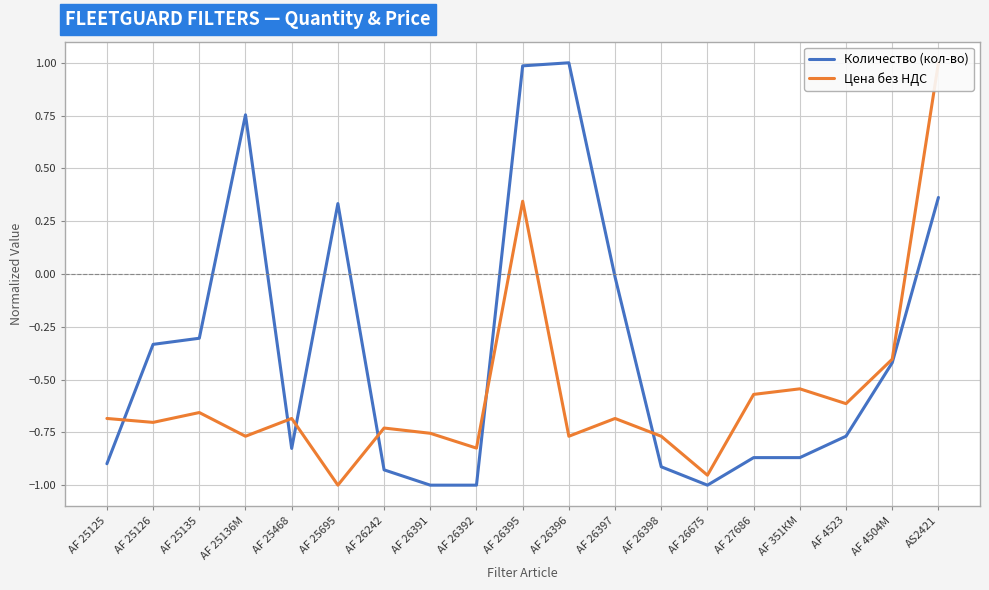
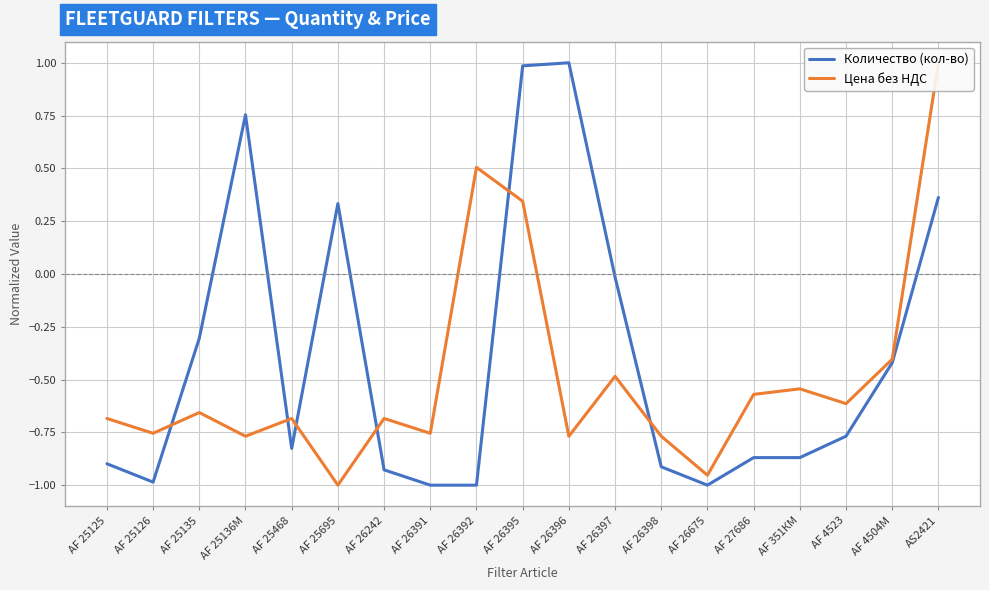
Количество (кол-во), AF 25126: -0.33 -> -0.99
Цена без НДС, AF 25126: -0.70 -> -0.75
Цена без НДС, AF 26242: -0.73 -> -0.68
Цена без НДС, AF 26392: -0.82 -> 0.50
Цена без НДС, AF 26397: -0.68 -> -0.48
